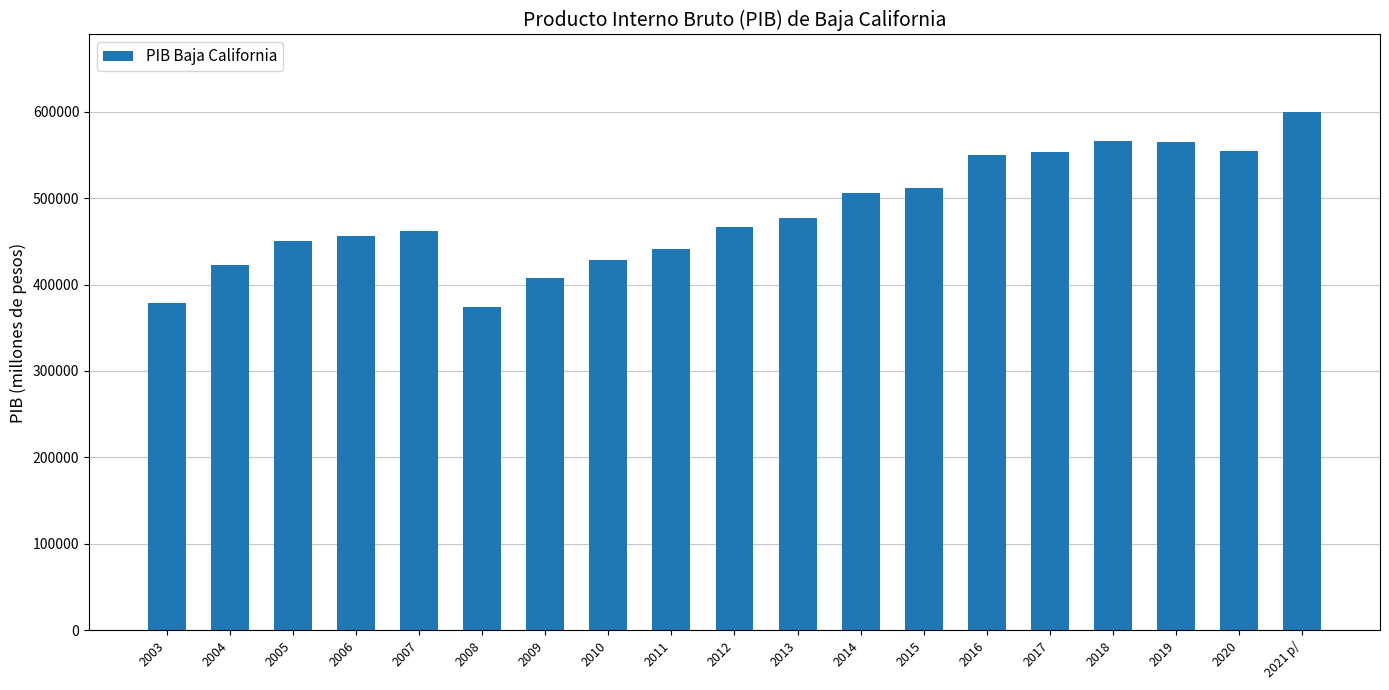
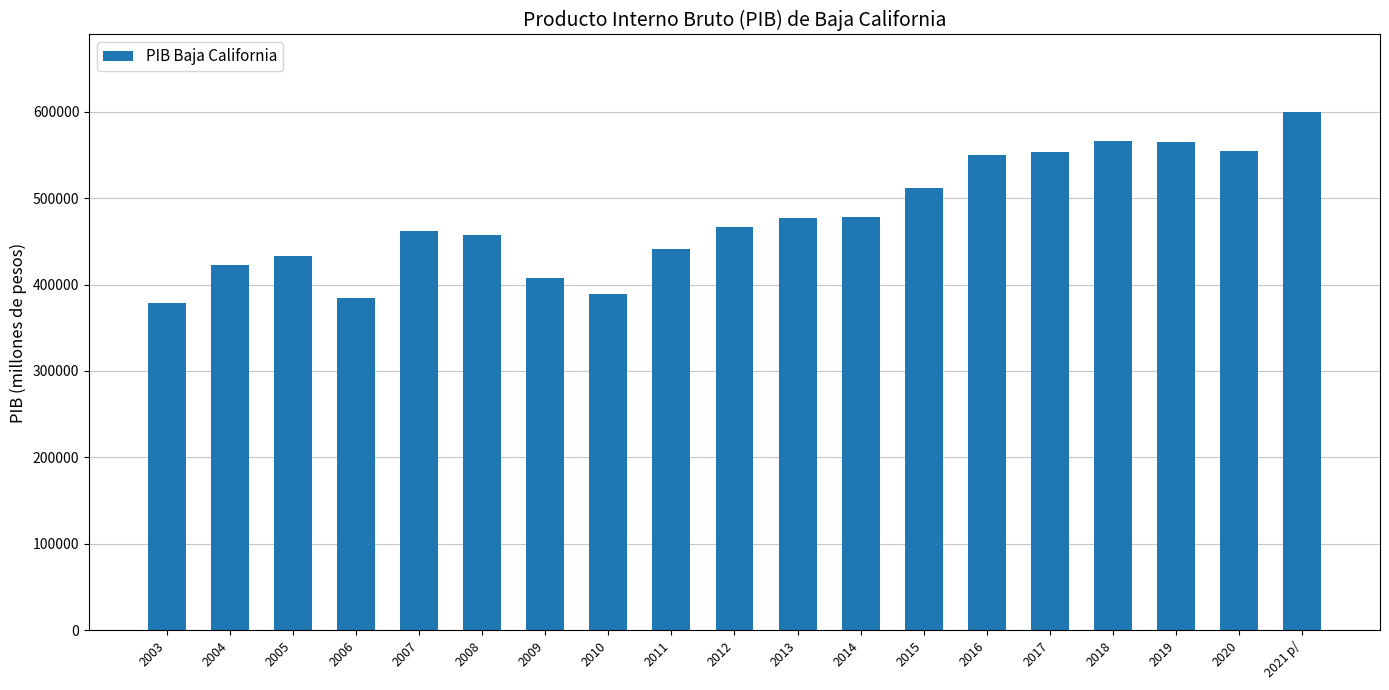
2005: 450000 -> 430000
2006: 460000 -> 380000
2008: 370000 -> 460000
2010: 430000 -> 390000
2014: 510000 -> 480000
